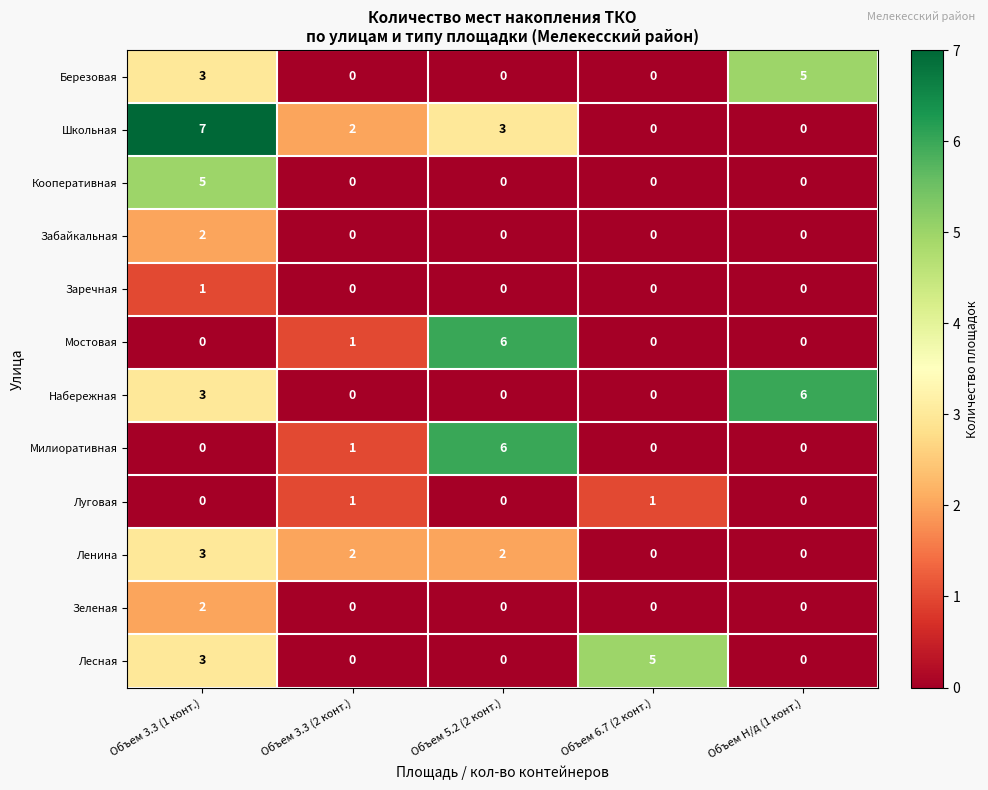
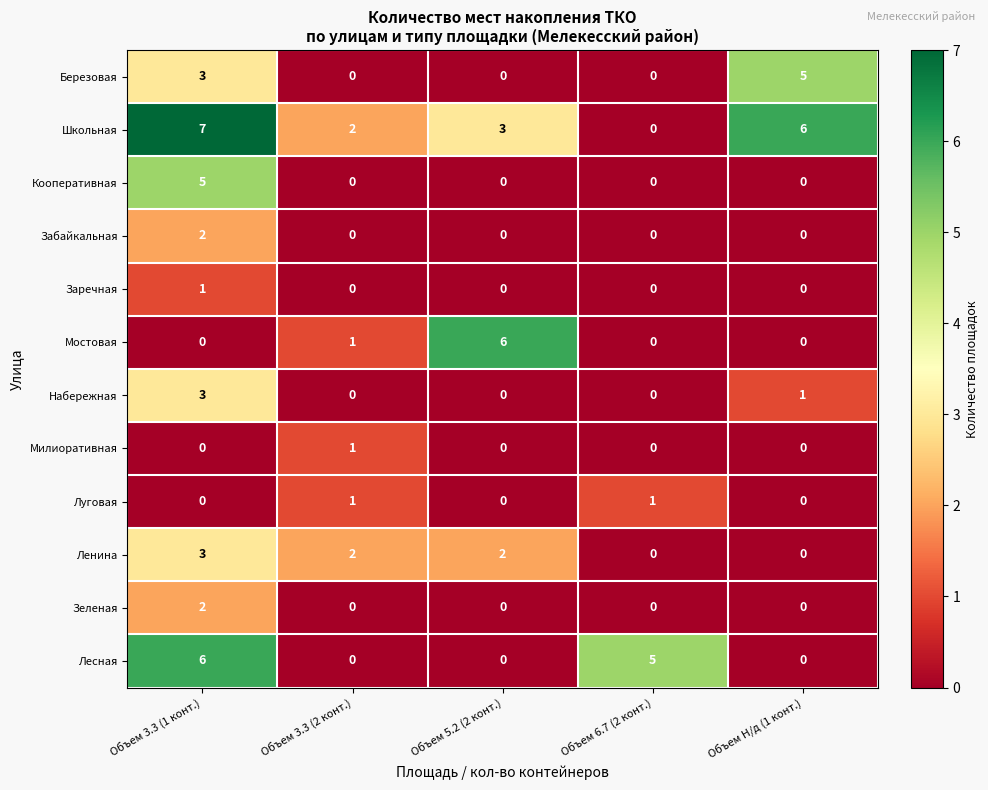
Школьная, Объем Н/д (1 конт.): 0 -> 6
Набережная, Объем Н/д (1 конт.): 6 -> 1
Милиоративная, Объем 5.2 (2 конт.): 6 -> 0
Лесная, Объем 3.3 (1 конт.): 3 -> 6
